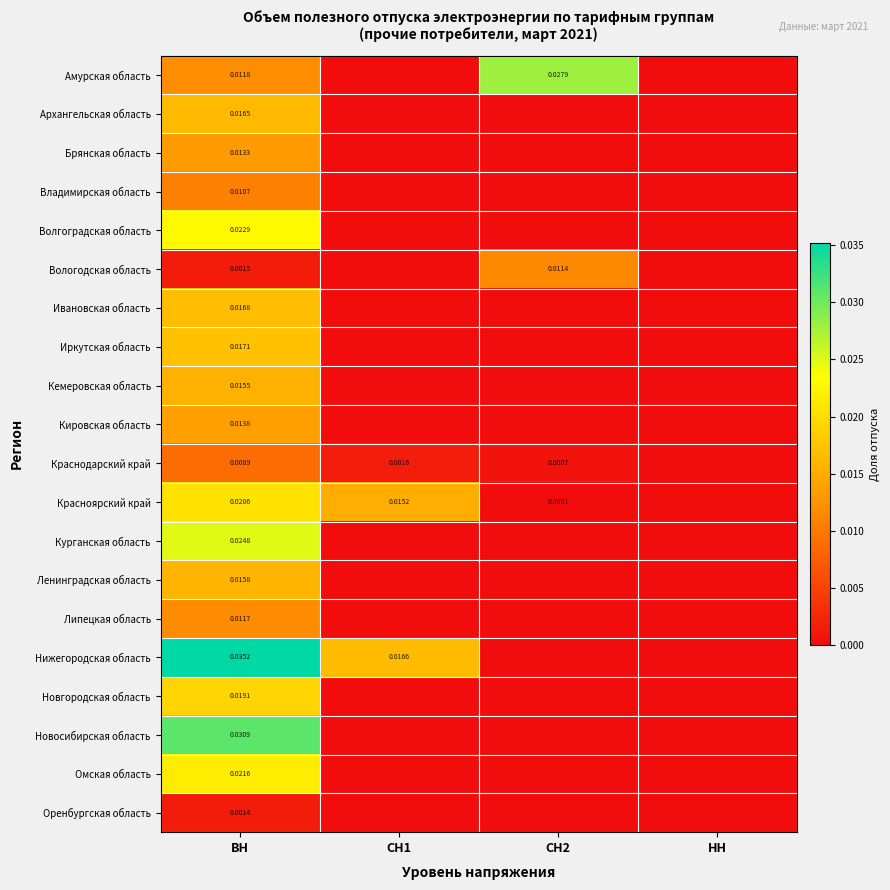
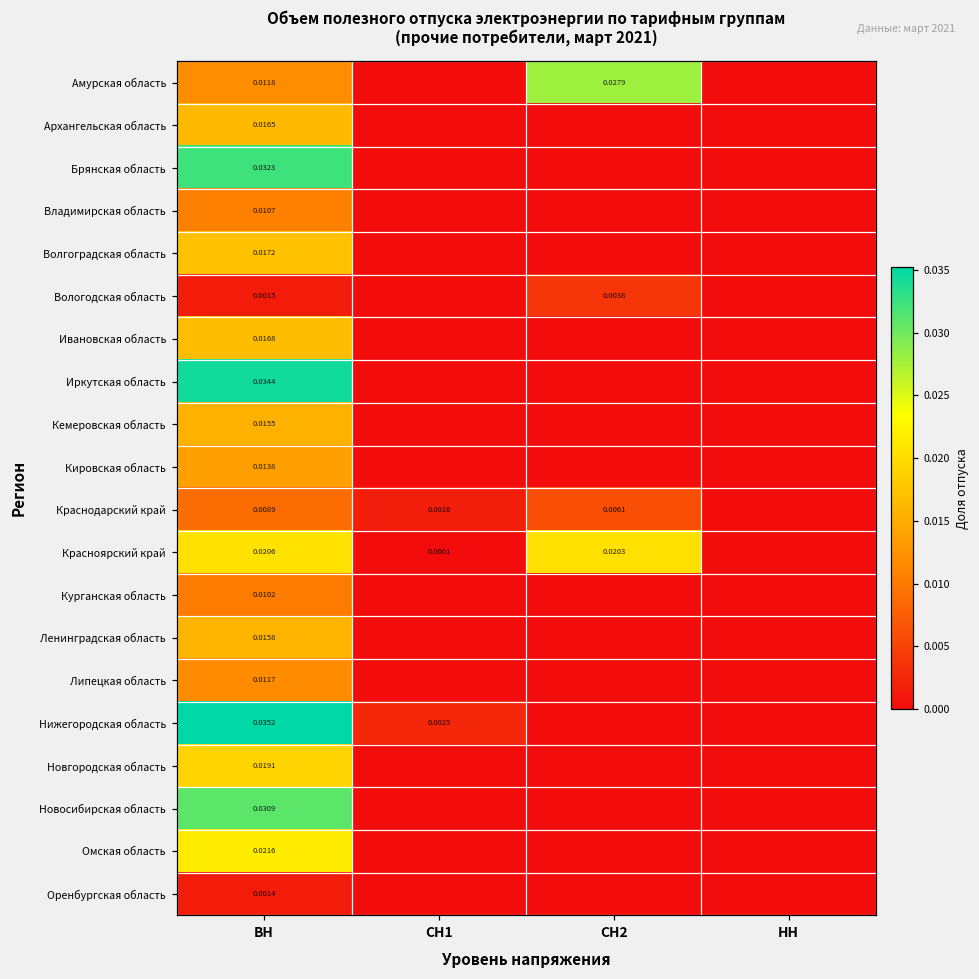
Брянская область, ВН: 0.0133 -> 0.0323
Волгоградская область, ВН: 0.0229 -> 0.0172
Вологодская область, СН2: 0.0114 -> 0.0038
Иркутская область, ВН: 0.0171 -> 0.0344
Краснодарский край, СН2: 0.0007 -> 0.0061
Красноярский край, СН1: 0.0152 -> 0.0001
Красноярский край, СН2: 0.0001 -> 0.0203
Курганская область, ВН: 0.0248 -> 0.0102
Нижегородская область, СН1: 0.0166 -> 0.0025
